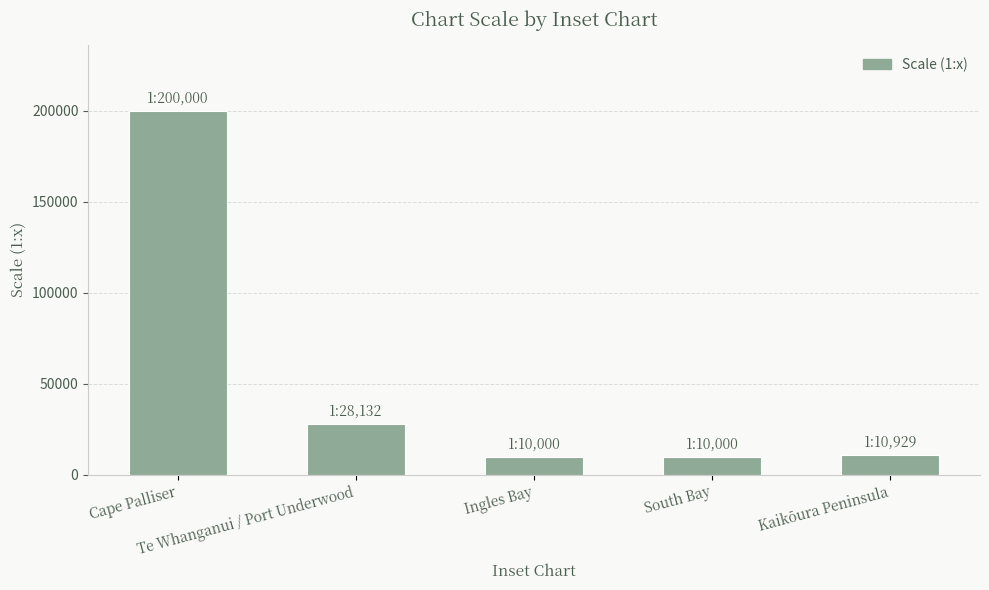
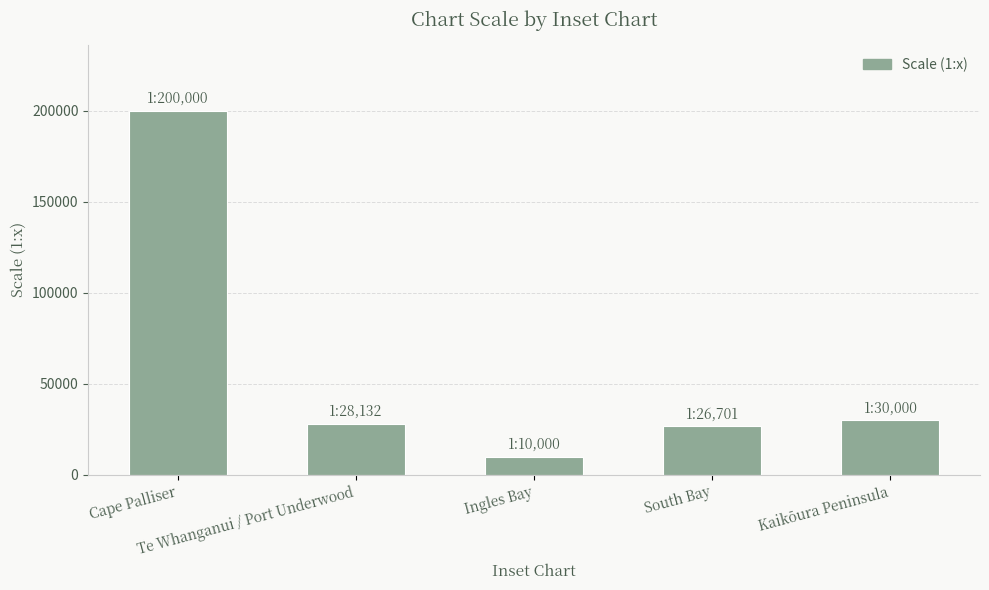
South Bay: 10,000 -> 26,701
Kaikōura Peninsula: 10,929 -> 30,000
